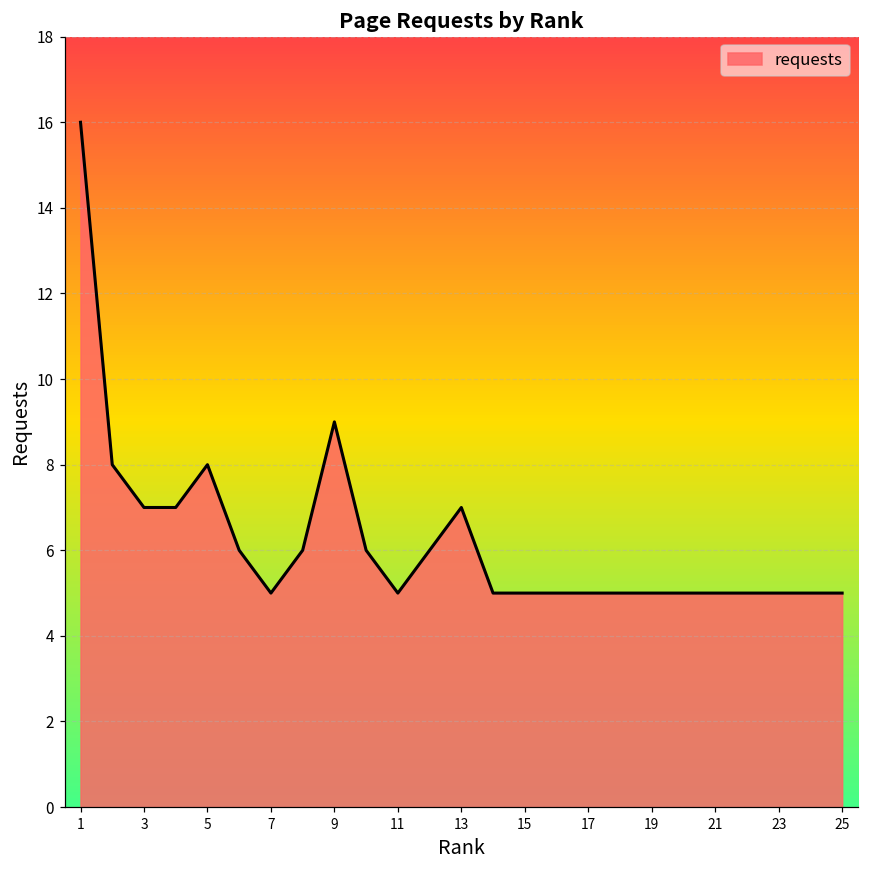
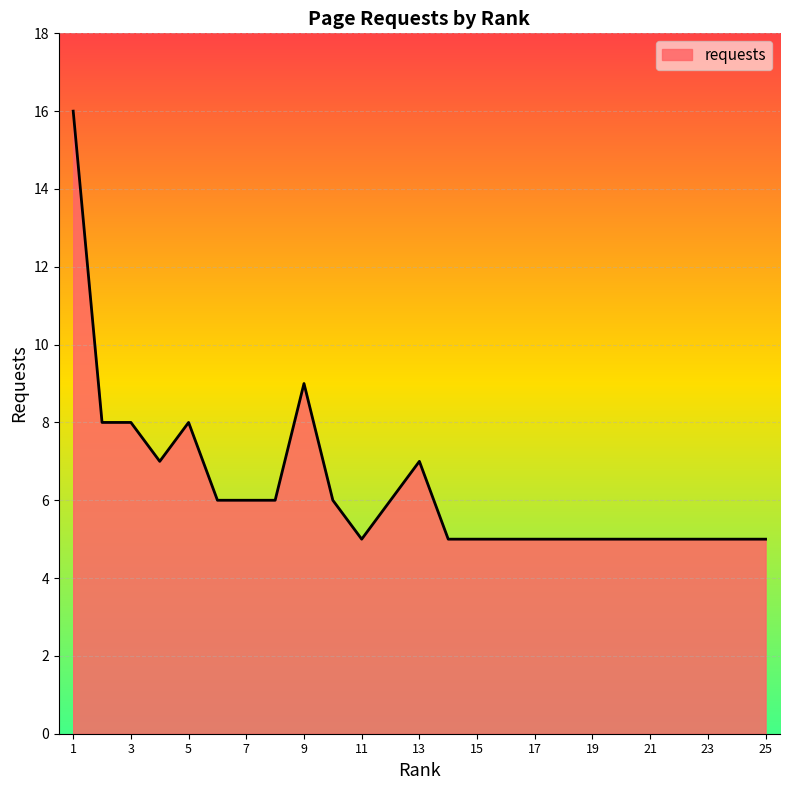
3: 7 -> 8
7: 5 -> 6
